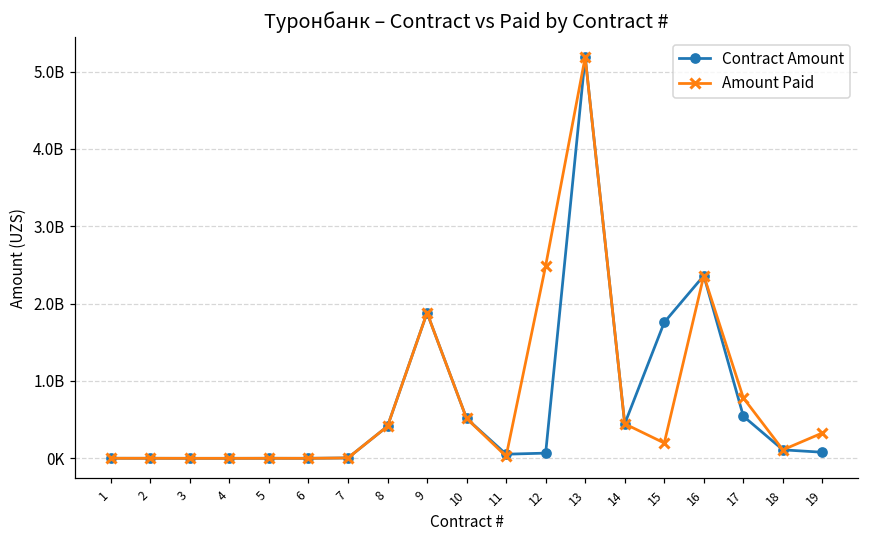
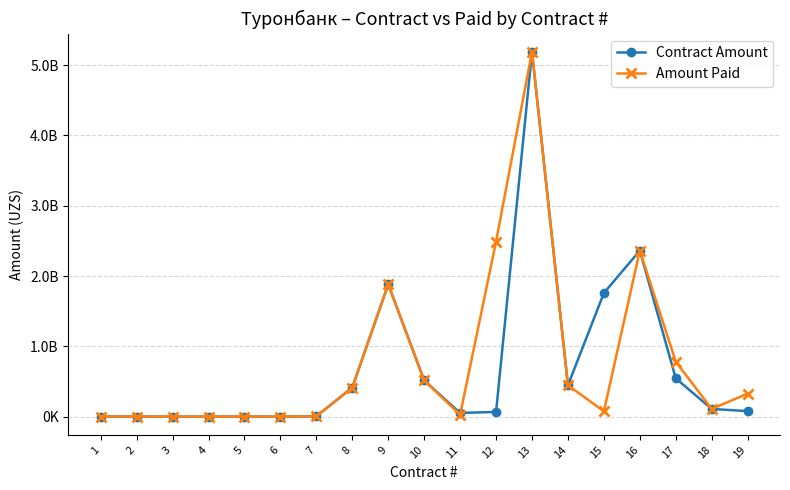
Amount Paid, 15: 200000000 -> 100000000
